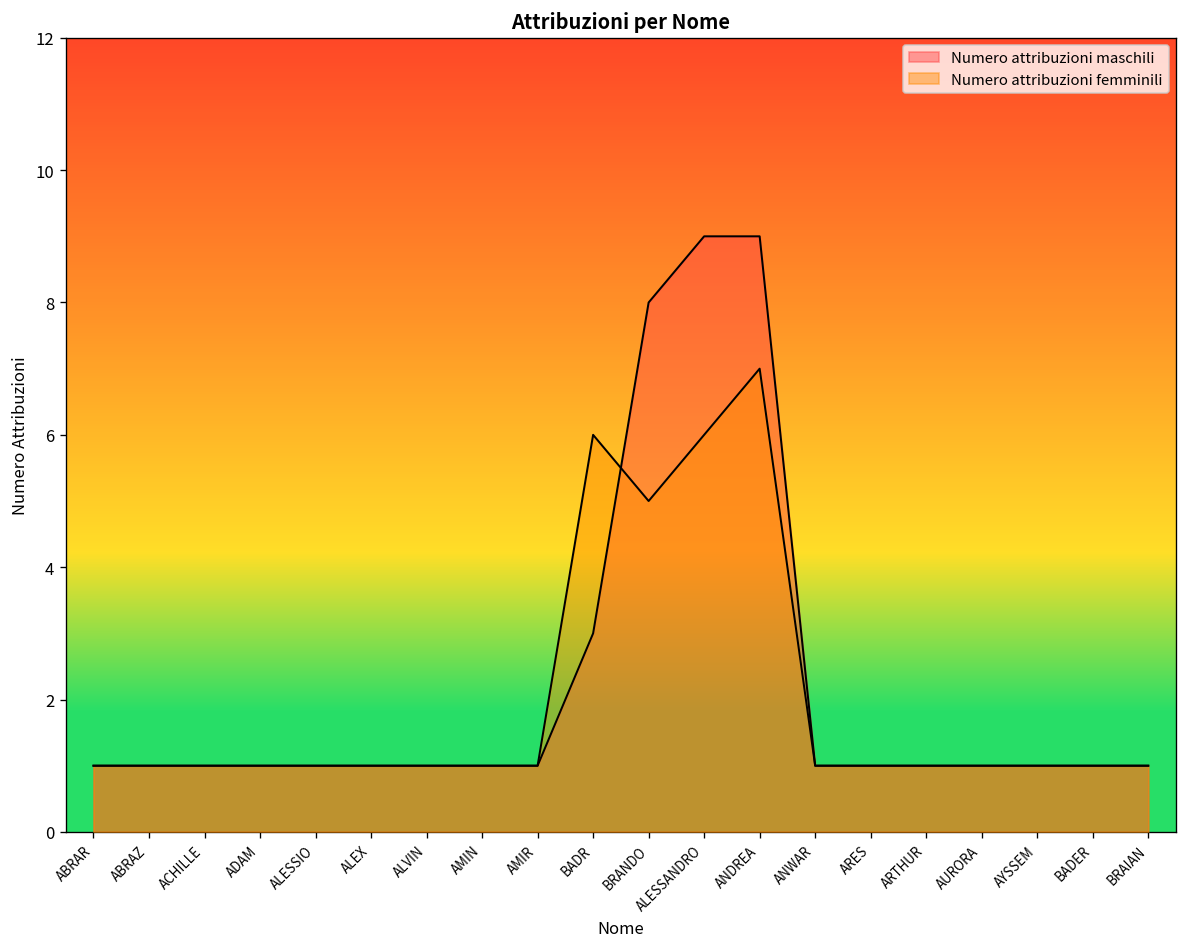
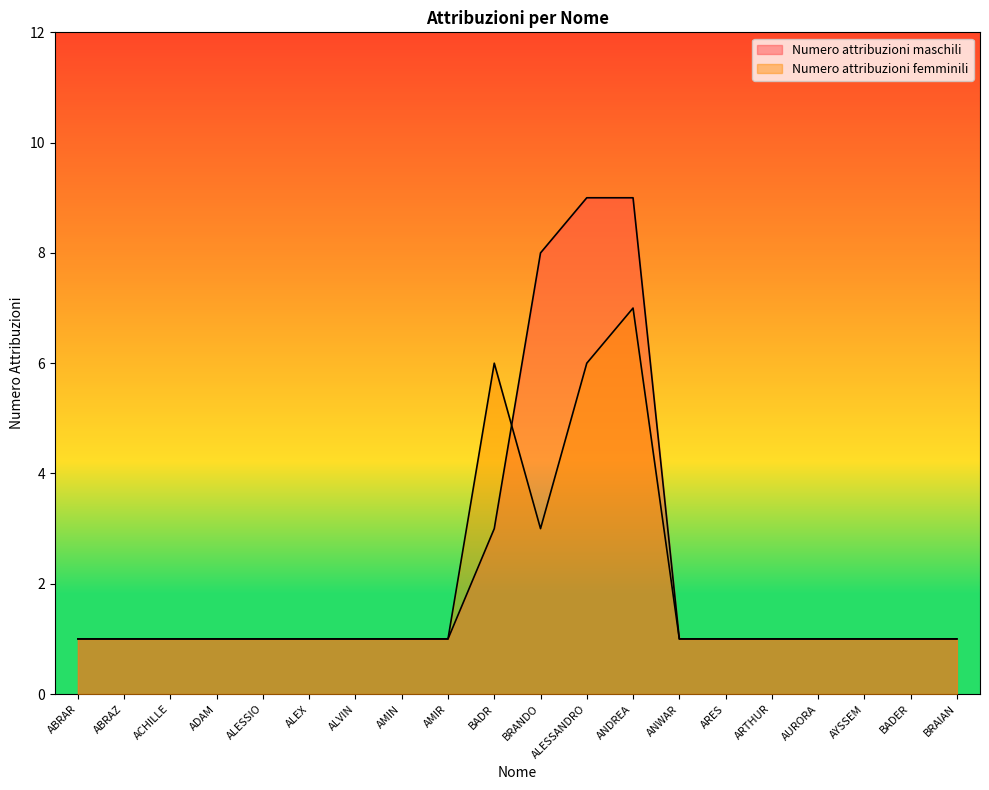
Numero attribuzioni femminili, BRANDO: 5 -> 3
